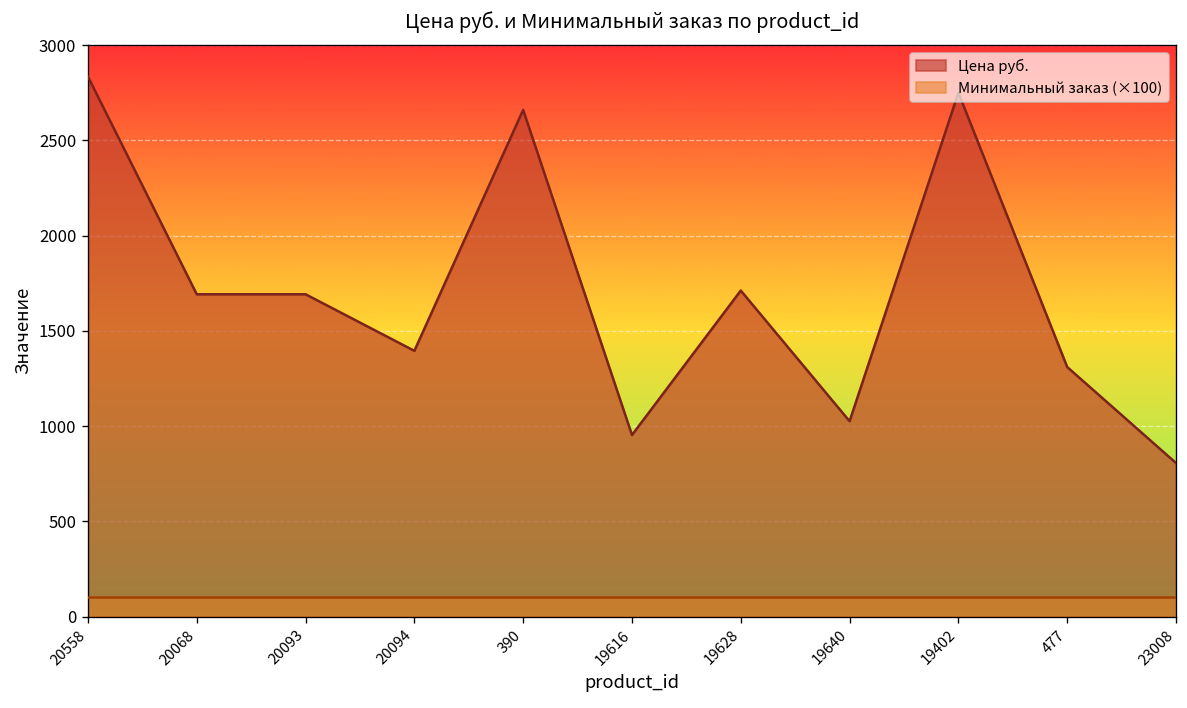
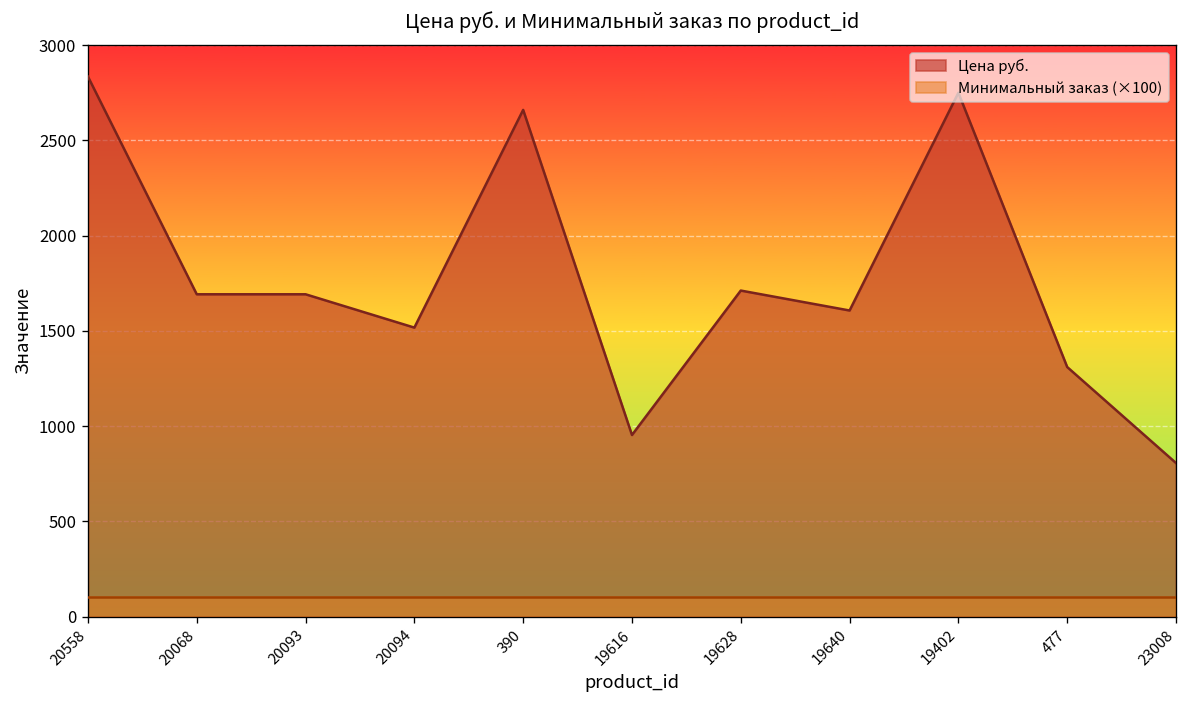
Цена руб., 20094: 1400 -> 1520
Цена руб., 19640: 1030 -> 1610
